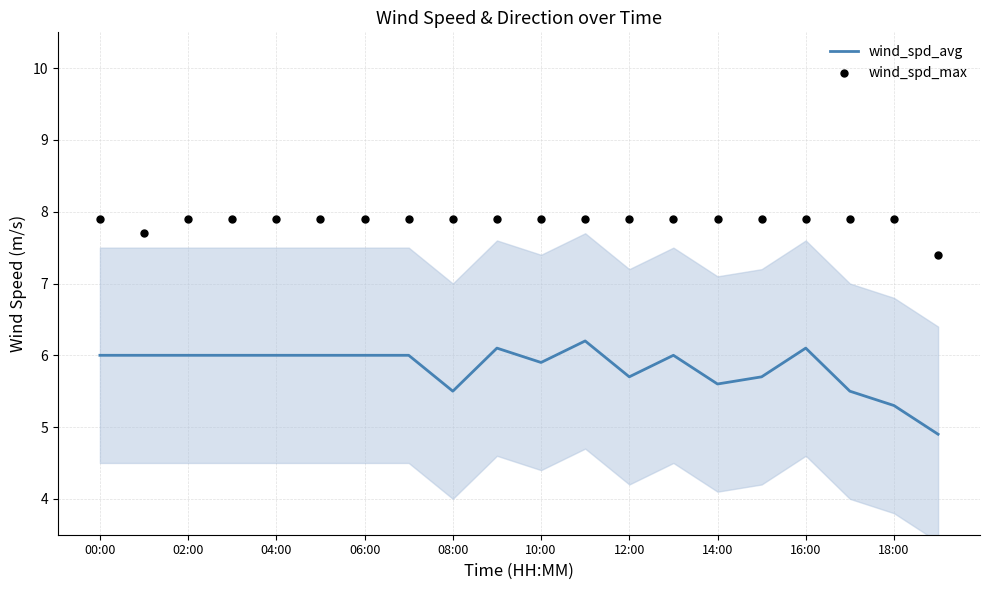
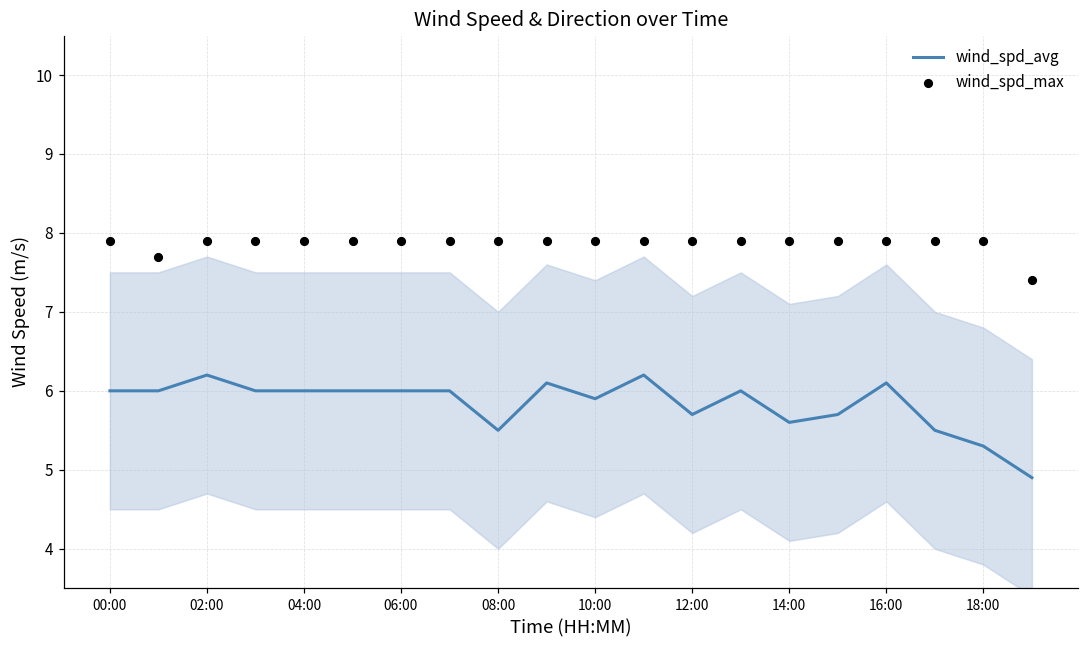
wind_spd_avg, 02:00: 6.0 -> 6.2
